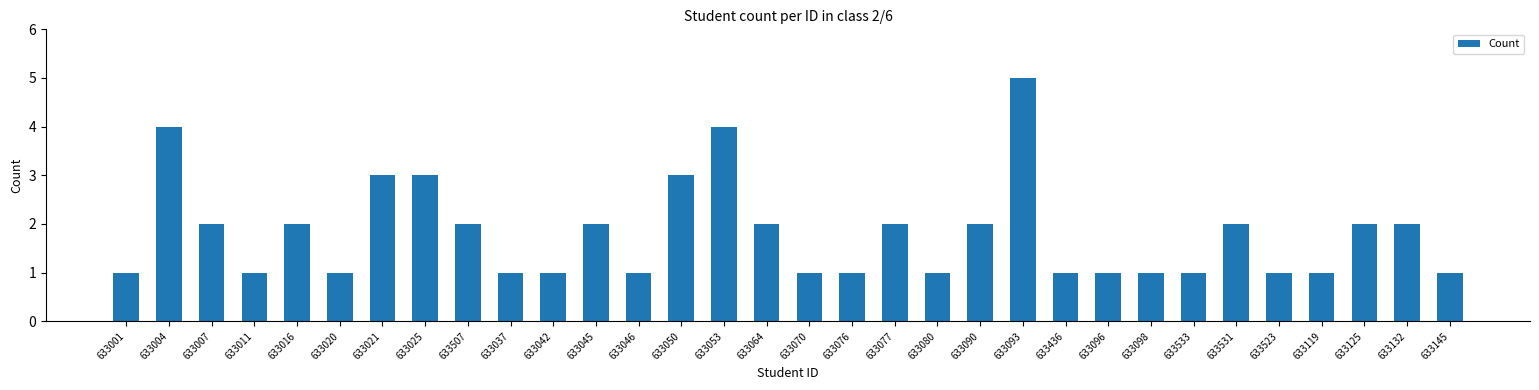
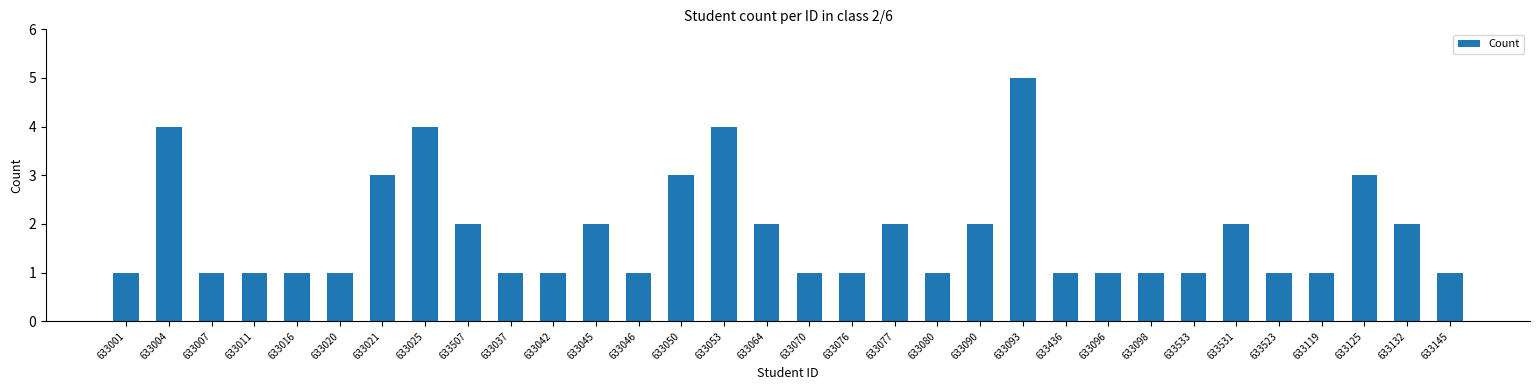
633007: 2 -> 1
633016: 2 -> 1
633025: 3 -> 4
633125: 2 -> 3
